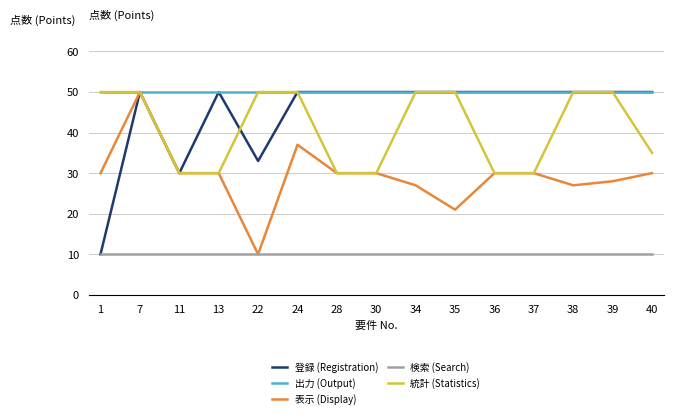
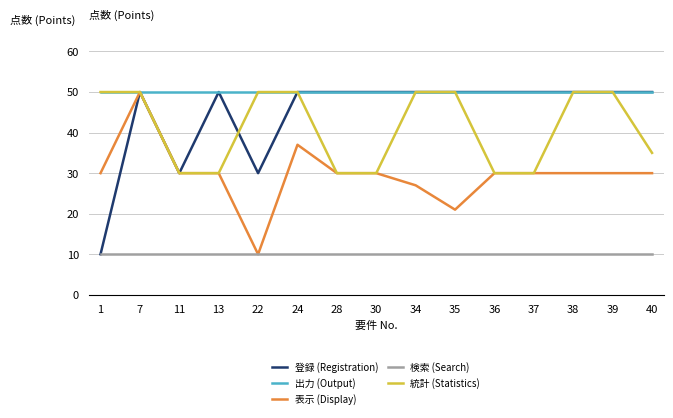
登録 (Registration), 22: 33 -> 30
表示 (Display), 38: 27 -> 30
表示 (Display), 39: 28 -> 30
